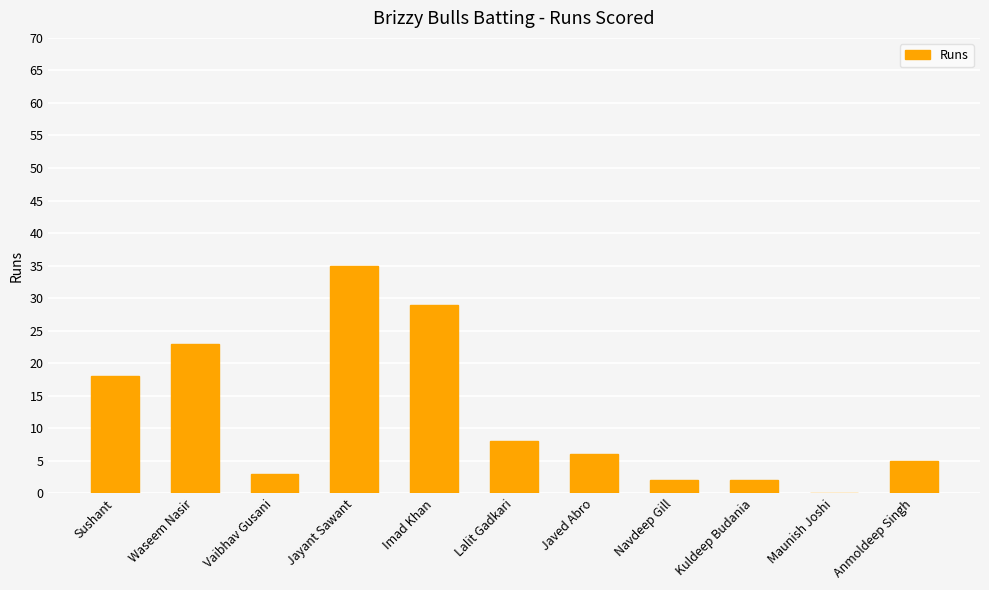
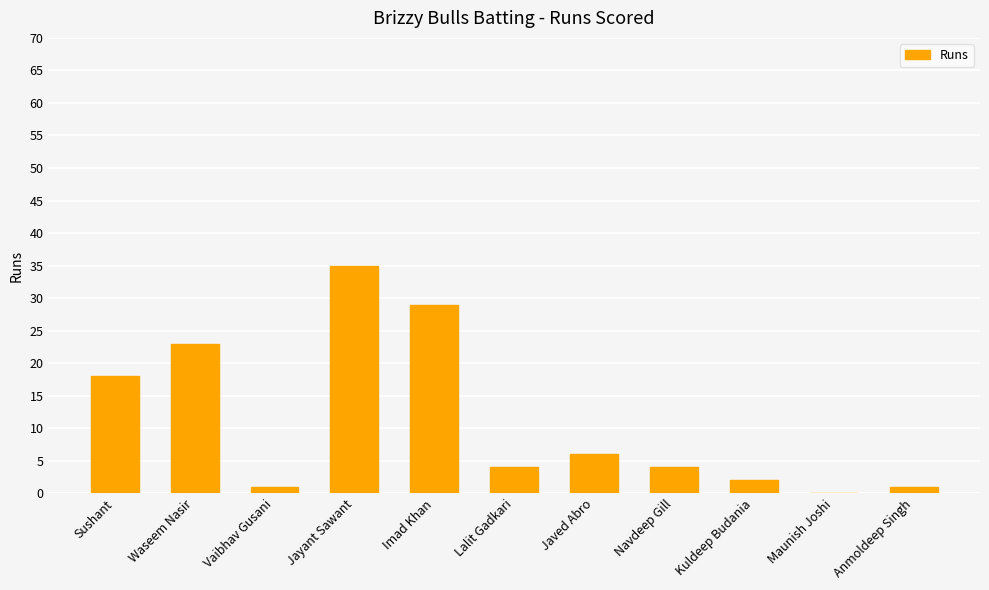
Vaibhav Gusani: 3 -> 1
Lalit Gadkari: 8 -> 4
Navdeep Gill: 2 -> 4
Anmoldeep Singh: 5 -> 1
